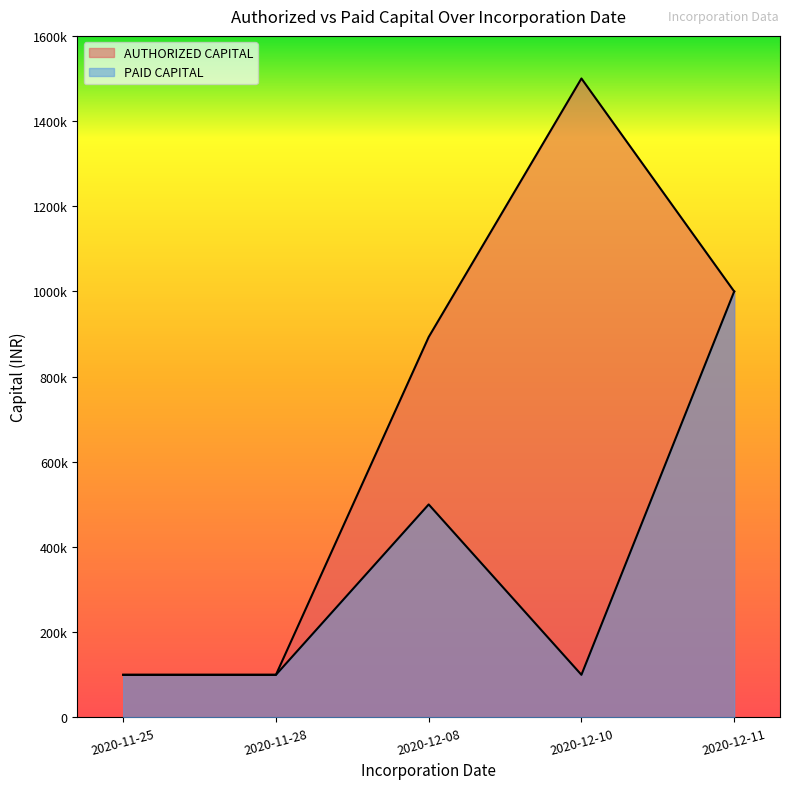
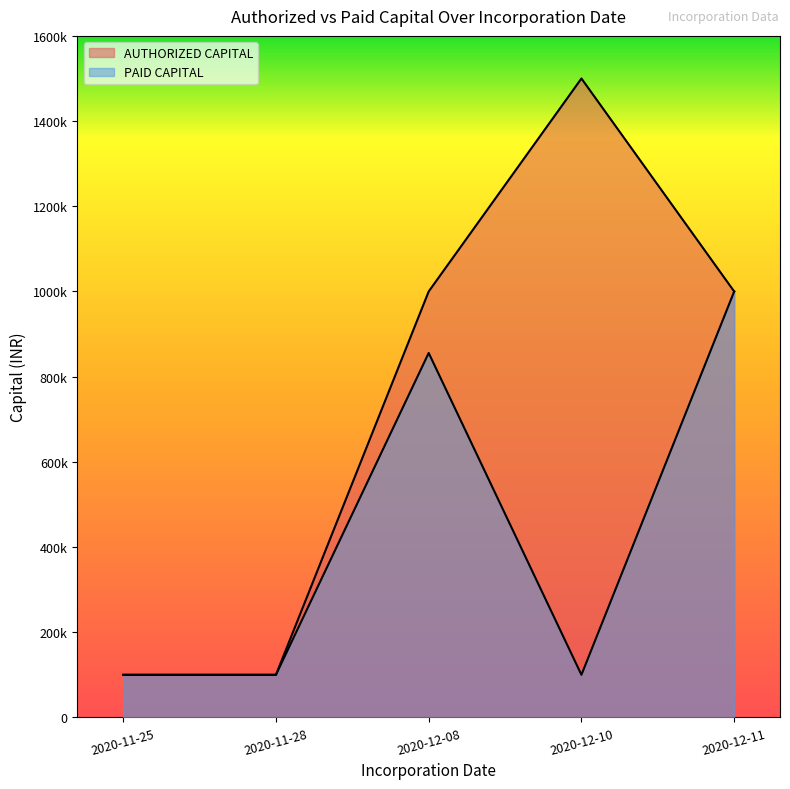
AUTHORIZED CAPITAL, 2020-12-08: 890000 -> 1000000
PAID CAPITAL, 2020-12-08: 500000 -> 860000
